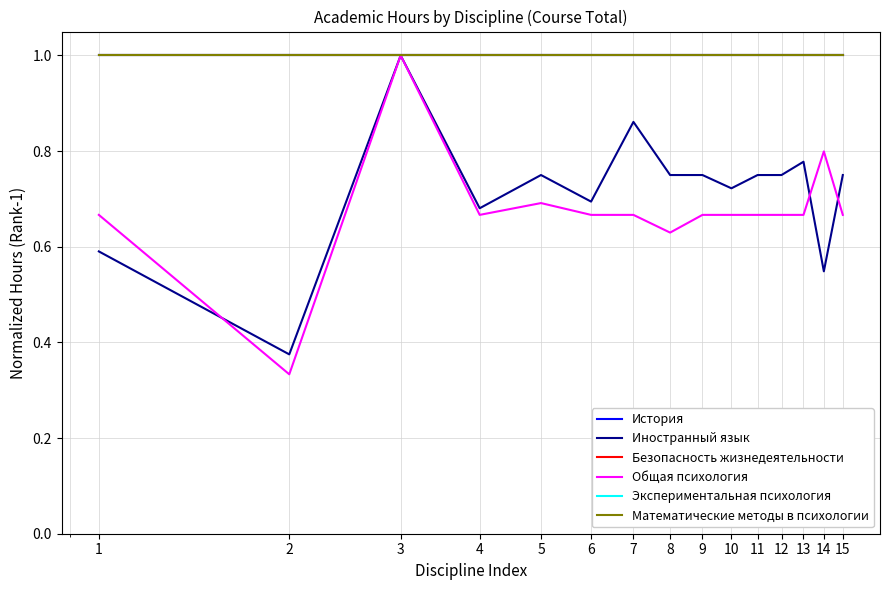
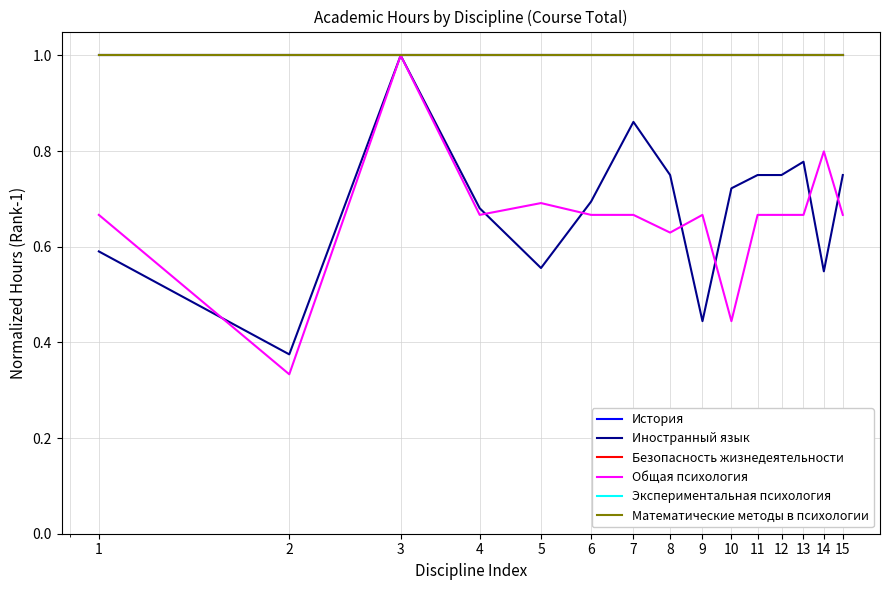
Иностранный язык, 5: 0.75 -> 0.56
Иностранный язык, 9: 0.75 -> 0.44
Общая психология, 10: 0.67 -> 0.44
